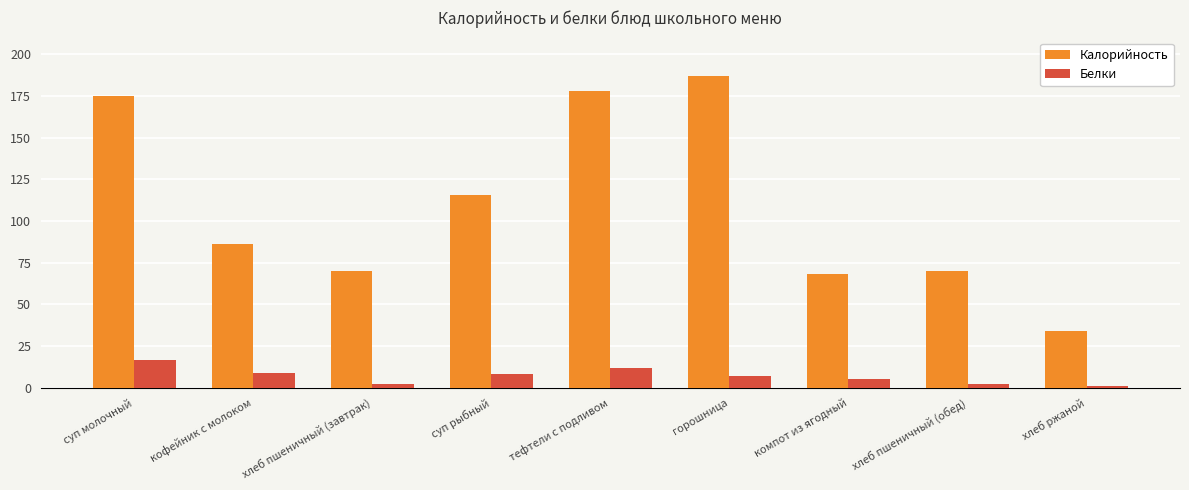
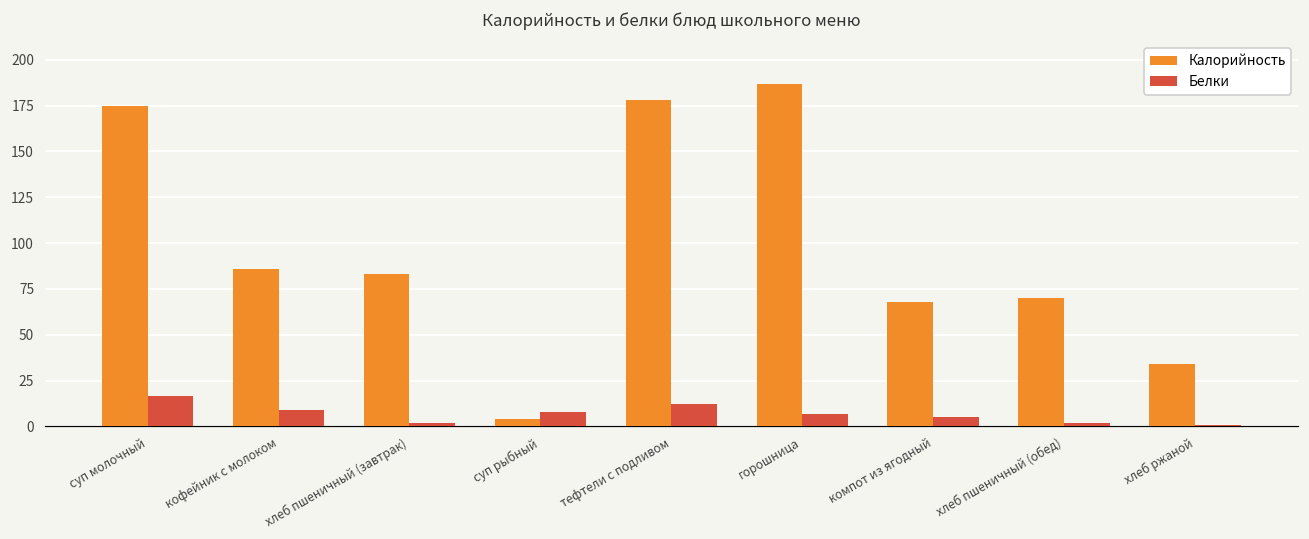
Калорийность, хлеб пшеничный (завтрак): 70 -> 83
Калорийность, суп рыбный: 116 -> 4
